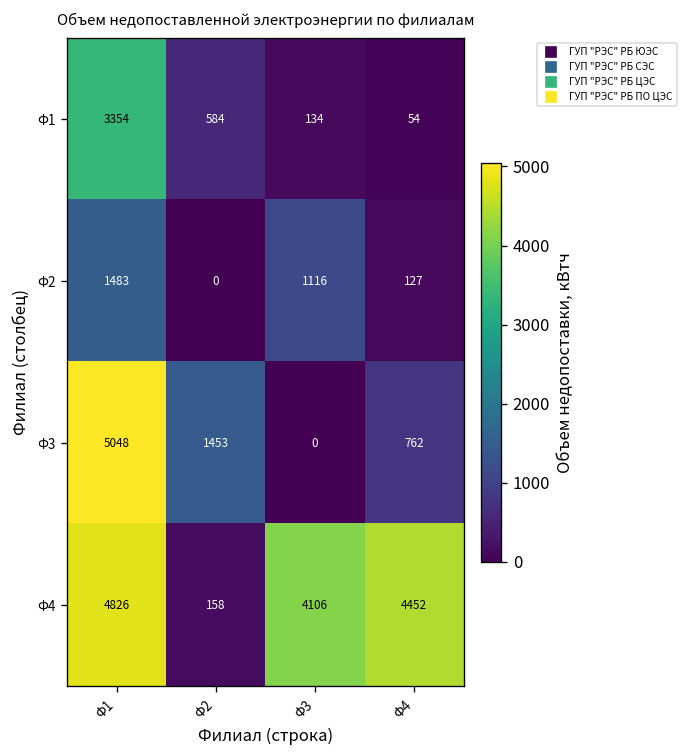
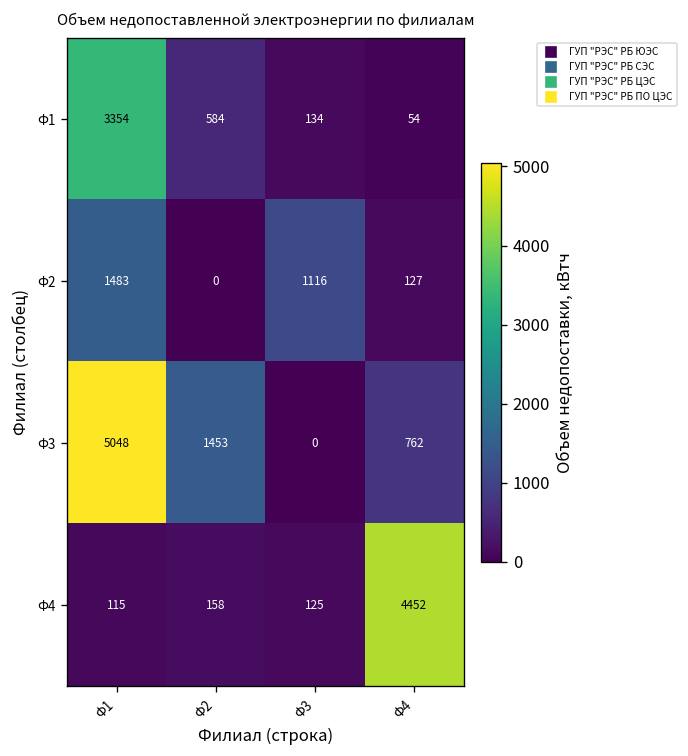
Ф4, Ф1: 4826 -> 115
Ф4, Ф3: 4106 -> 125
